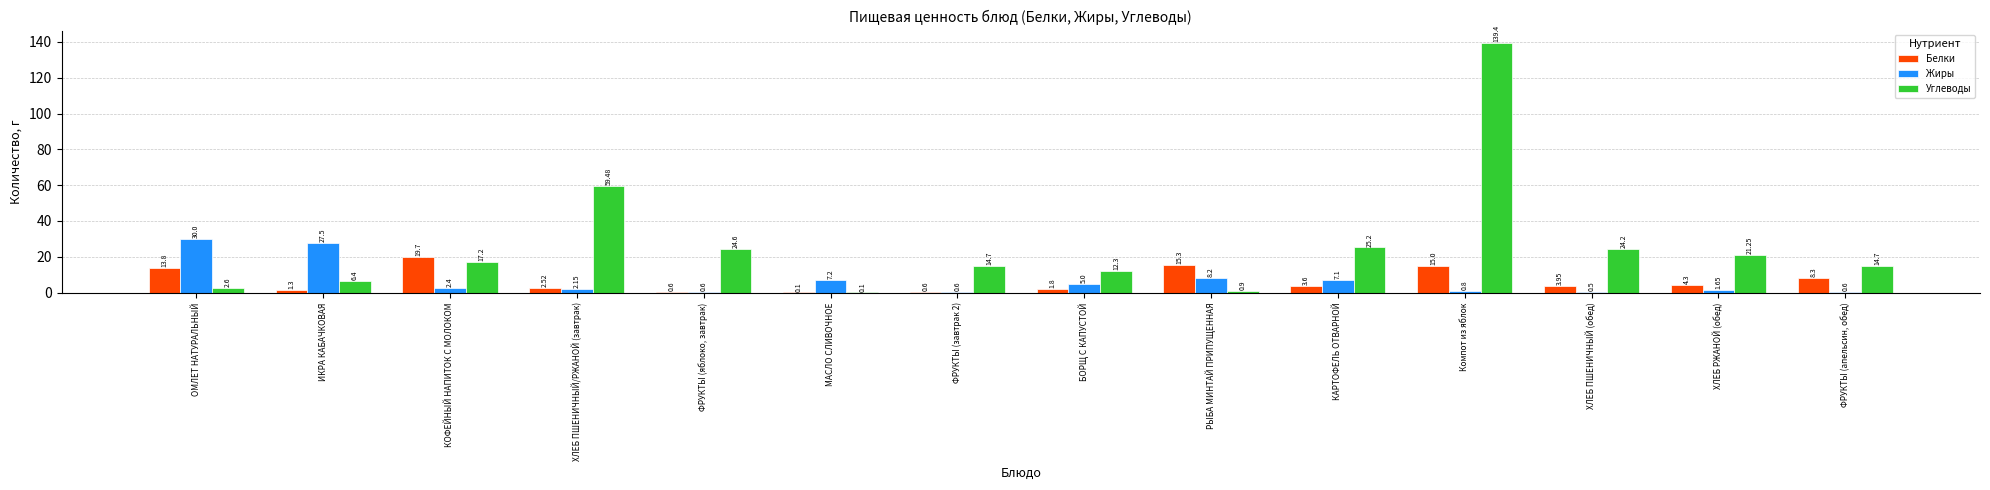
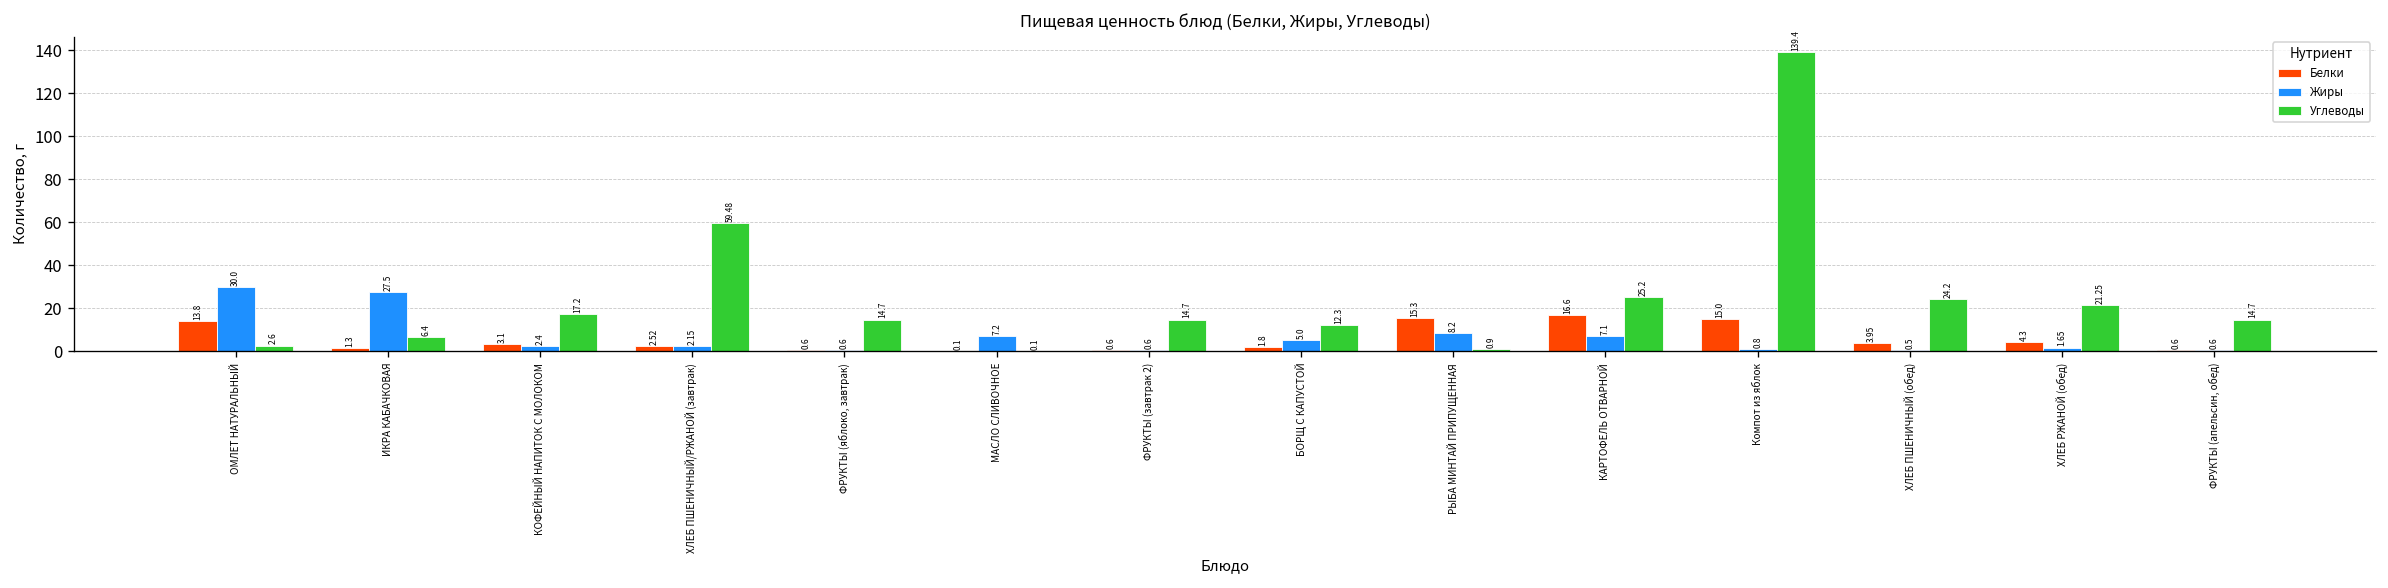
Белки, КОФЕЙНЫЙ НАПИТОК С МОЛОКОМ: 19.7 -> 3.1
Углеводы, ФРУКТЫ (яблоко, завтрак): 24.6 -> 14.7
Белки, КАРТОФЕЛЬ ОТВАРНОЙ: 3.6 -> 16.6
Белки, ФРУКТЫ (апельсин, обед): 8.3 -> 0.6
